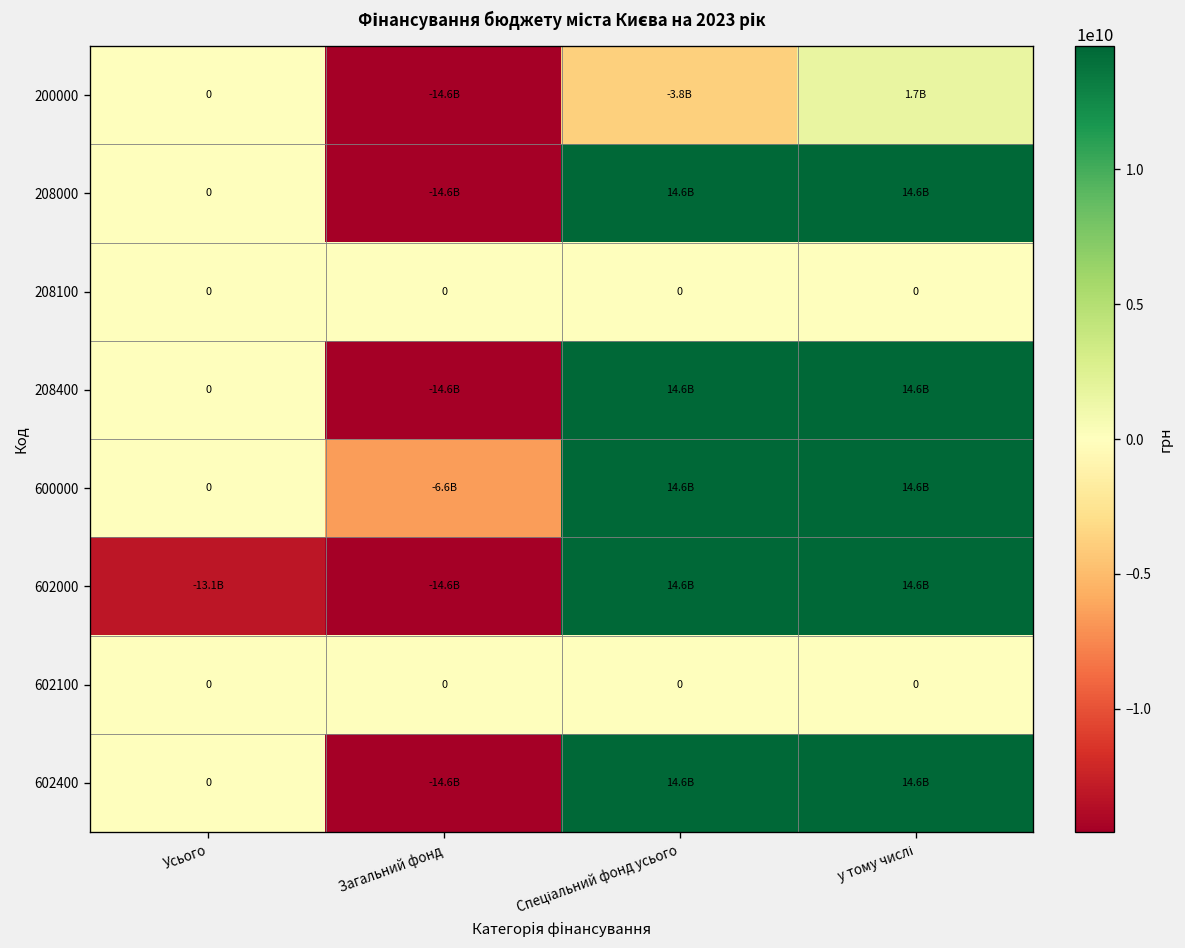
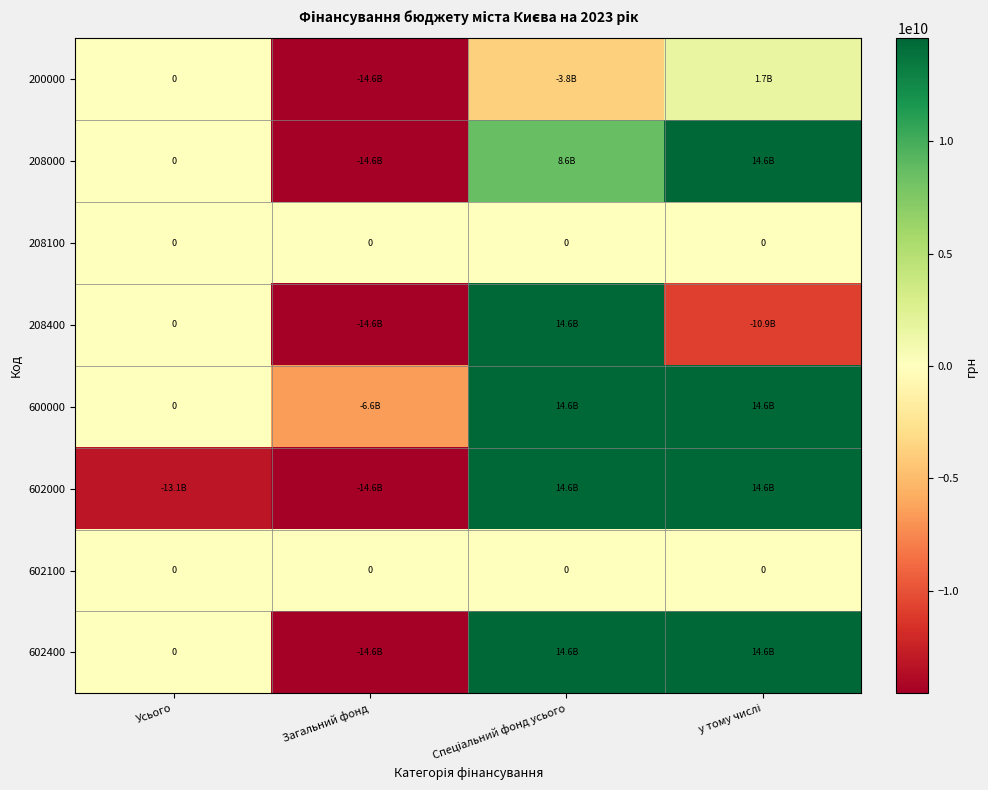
208000, Спеціальний фонд усього: 14.6B -> 8.6B
208400, у тому числі: 14.6B -> -10.9B
